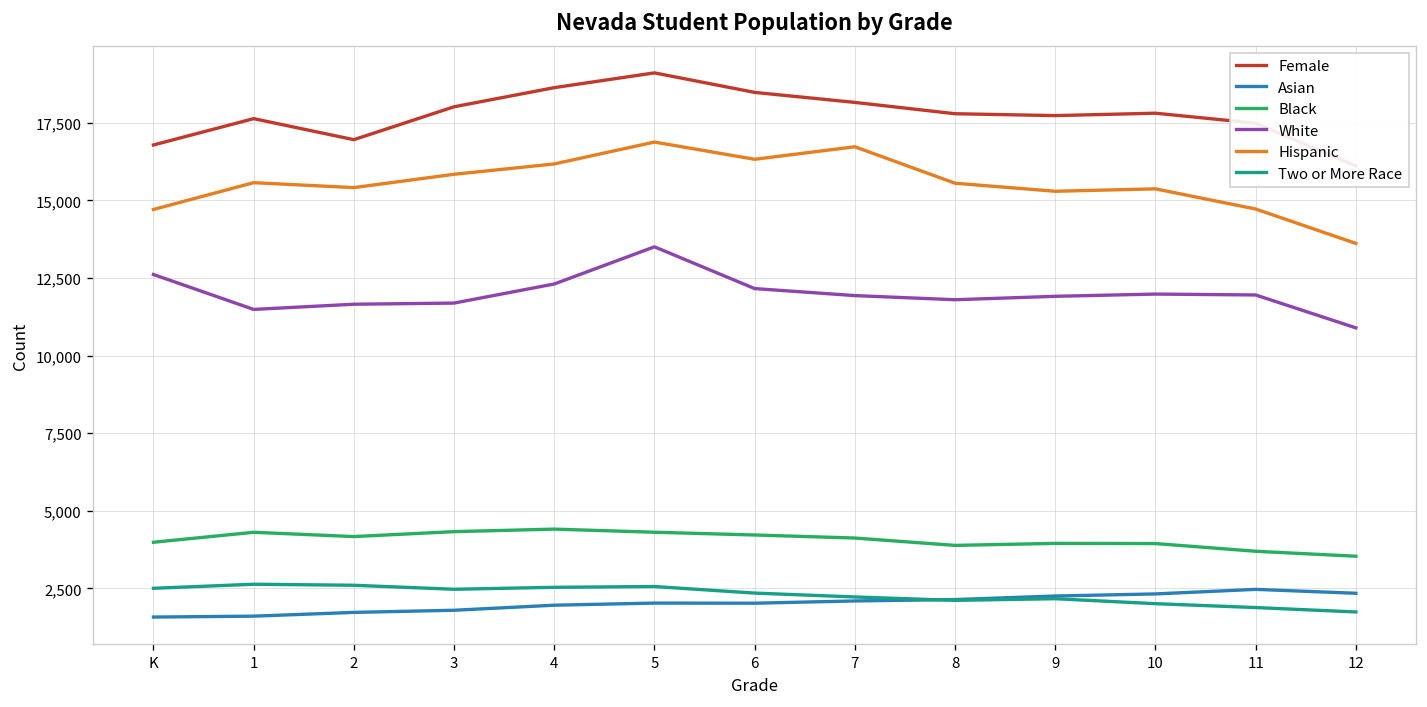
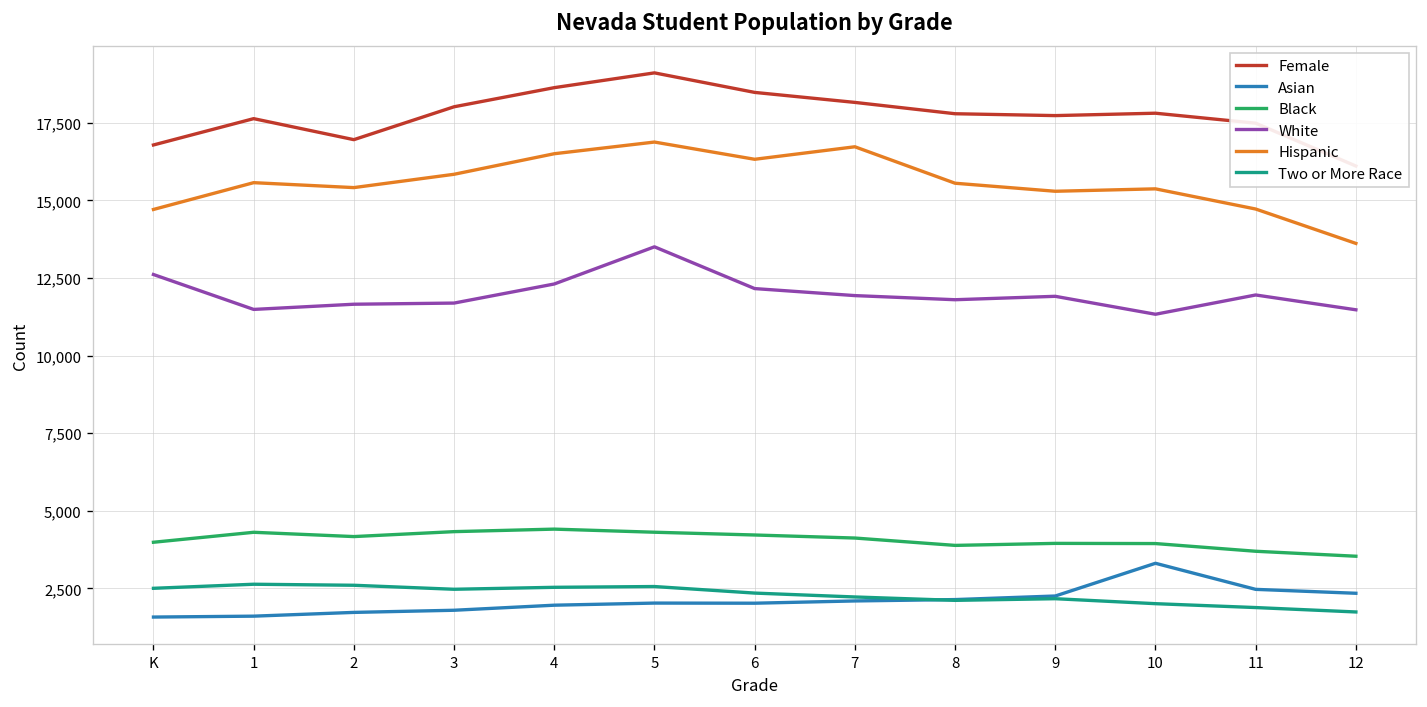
Hispanic, 4: 16,200 -> 16,500
Asian, 10: 2,300 -> 3,300
White, 10: 12,000 -> 11,300
White, 12: 10,900 -> 11,500
